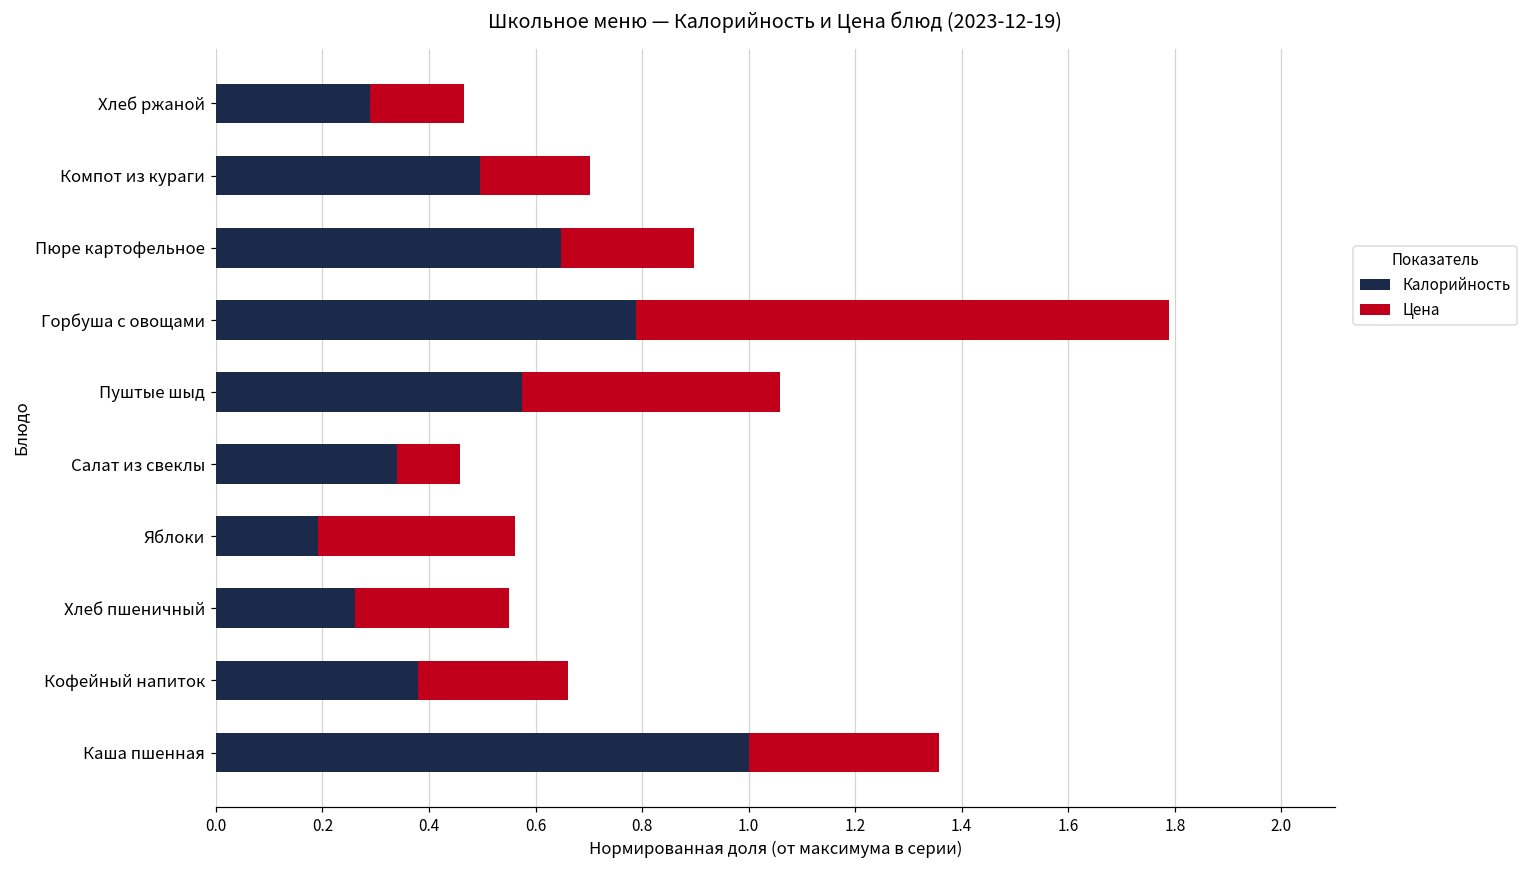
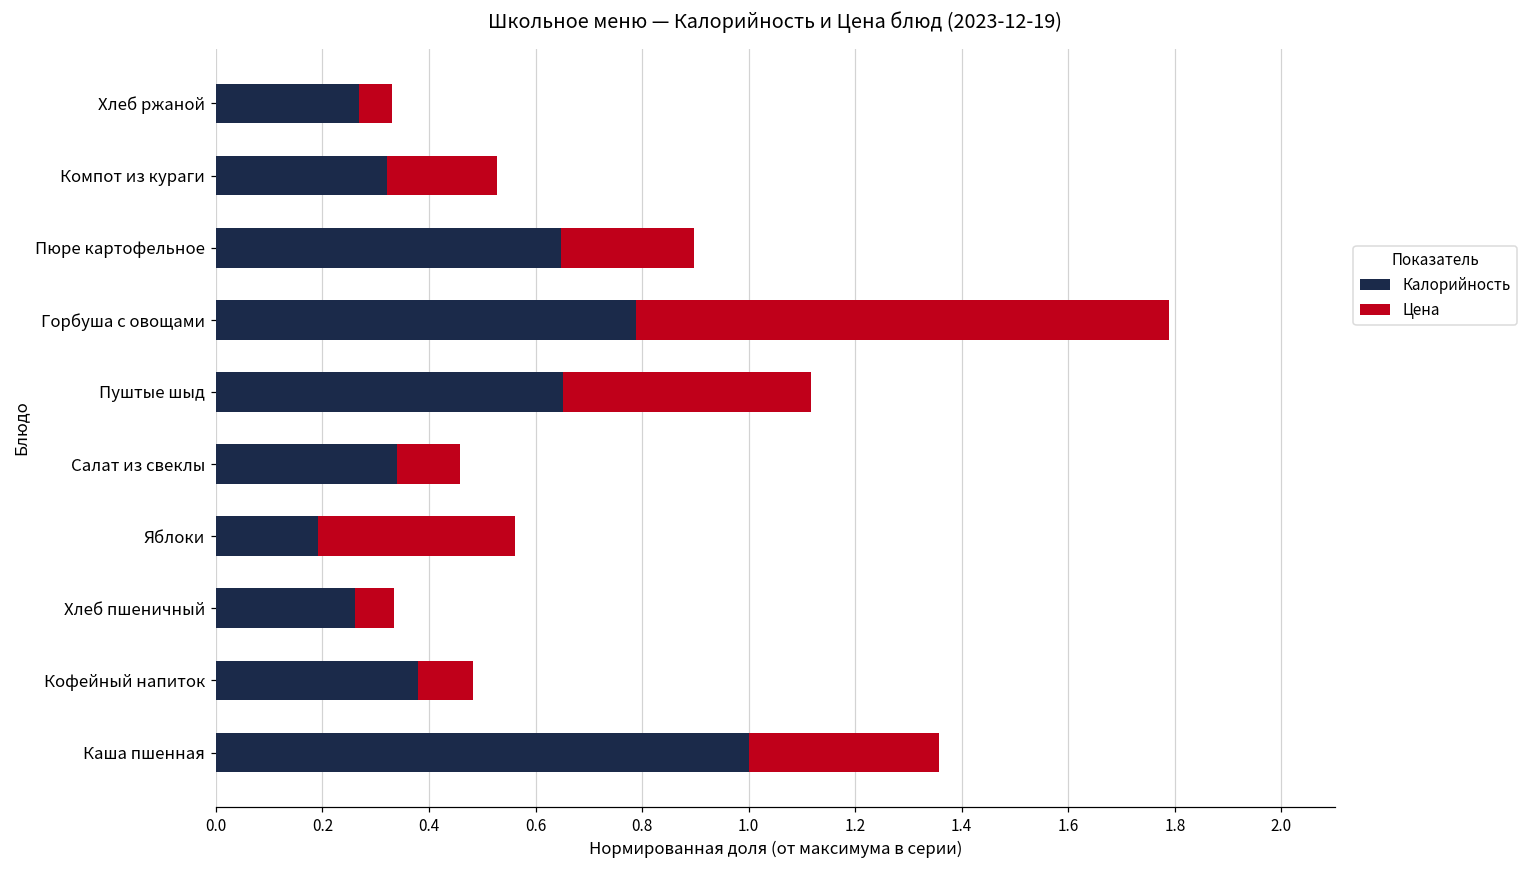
Калорийность, Хлеб ржаной: 0.29 -> 0.27
Цена, Хлеб ржаной: 0.18 -> 0.06
Калорийность, Компот из кураги: 0.50 -> 0.32
Калорийность, Пуштые шыд: 0.57 -> 0.65
Цена, Пуштые шыд: 0.49 -> 0.46
Цена, Хлеб пшеничный: 0.29 -> 0.07
Цена, Кофейный напиток: 0.28 -> 0.10
